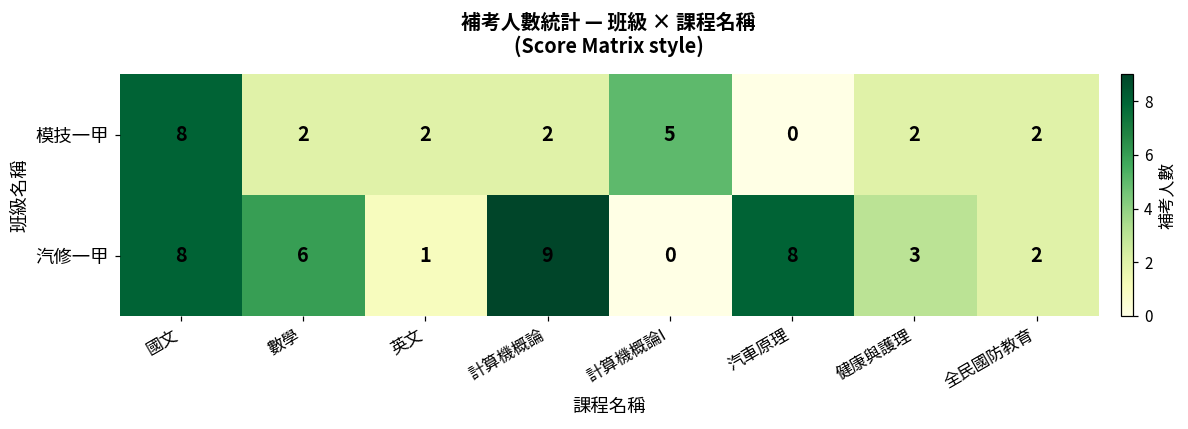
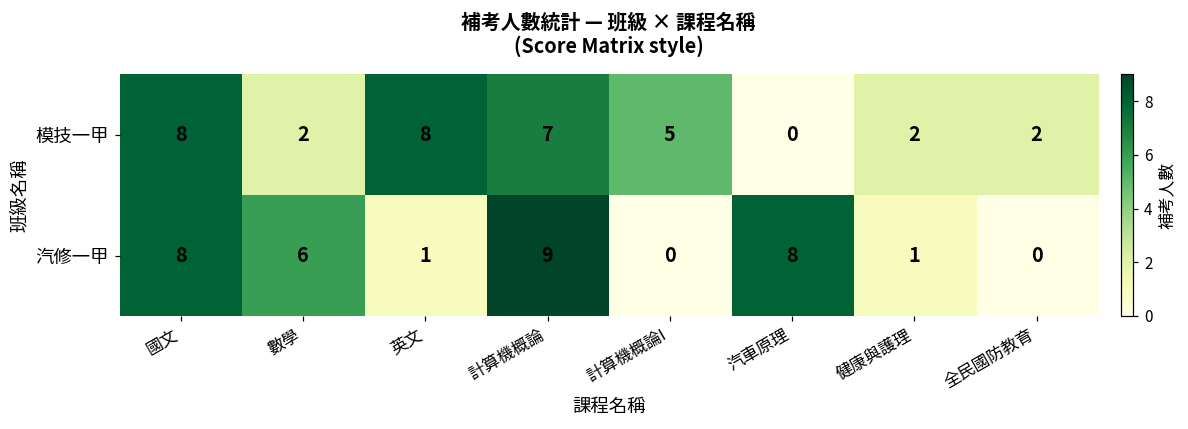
模技一甲, 英文: 2 -> 8
模技一甲, 計算機概論: 2 -> 7
汽修一甲, 健康與護理: 3 -> 1
汽修一甲, 全民國防教育: 2 -> 0
